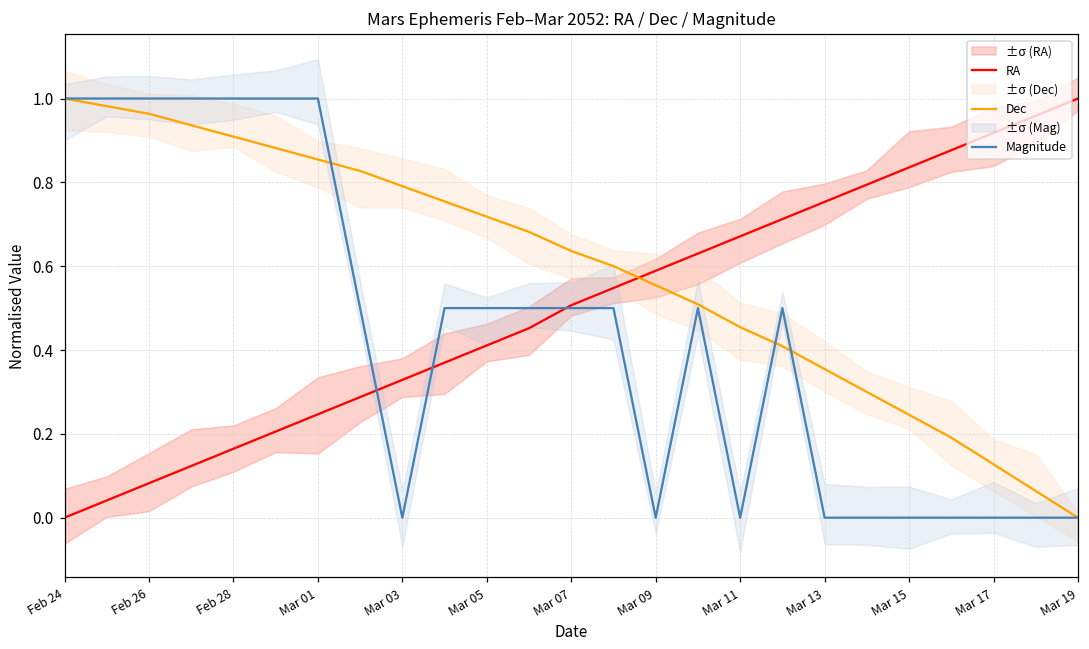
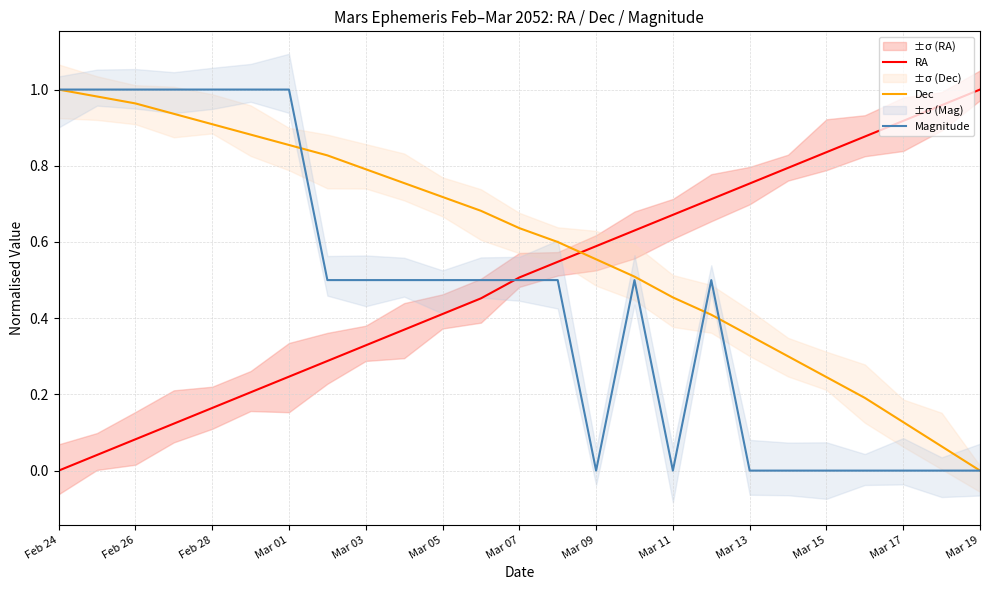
Magnitude, Mar 03: 0.00 -> 0.50
